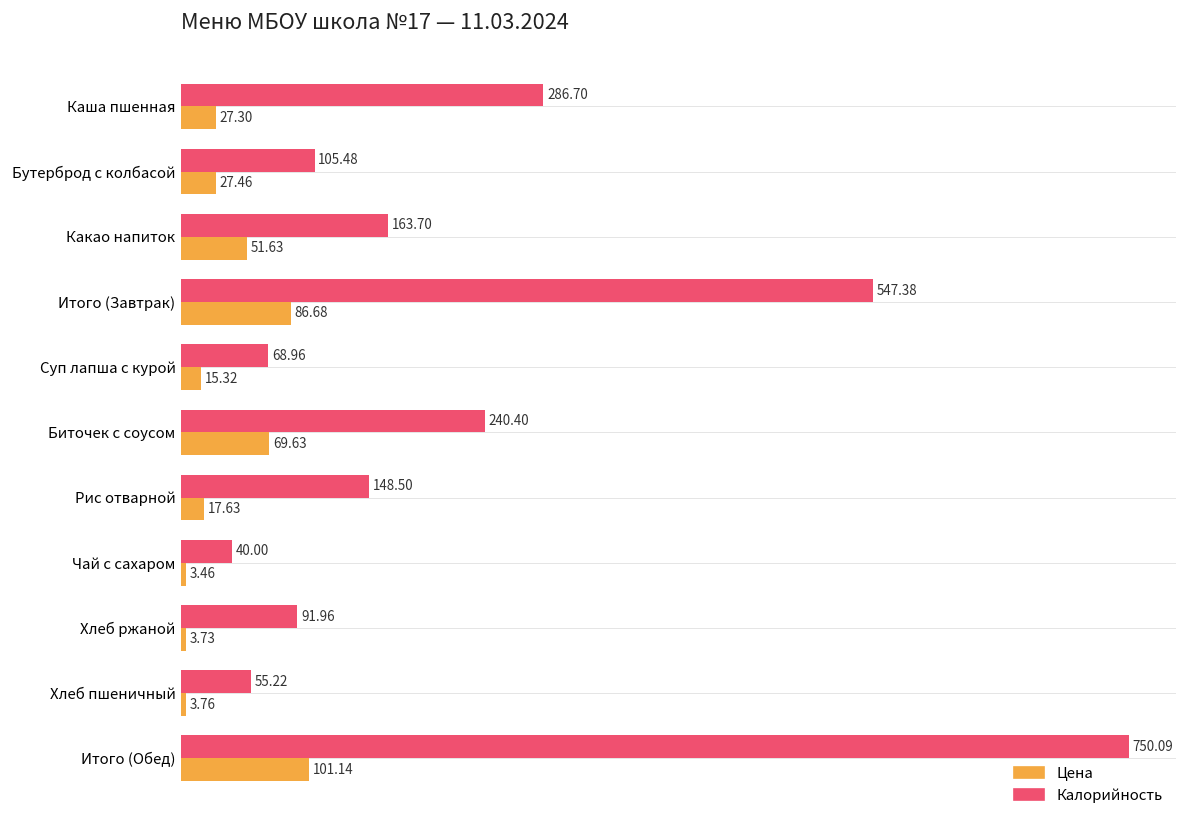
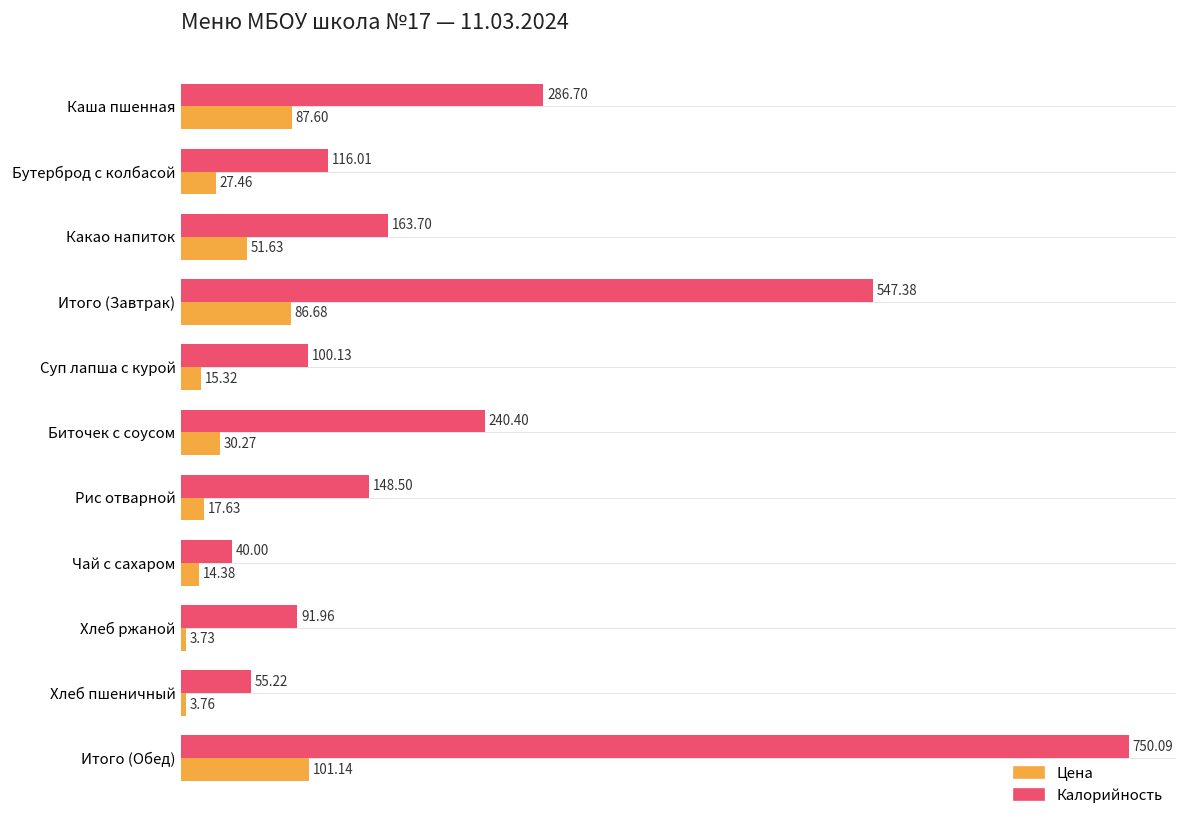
Цена, Каша пшенная: 27.30 -> 87.60
Калорийность, Бутерброд с колбасой: 105.48 -> 116.01
Калорийность, Суп лапша с курой: 68.96 -> 100.13
Цена, Биточек с соусом: 69.63 -> 30.27
Цена, Чай с сахаром: 3.46 -> 14.38
